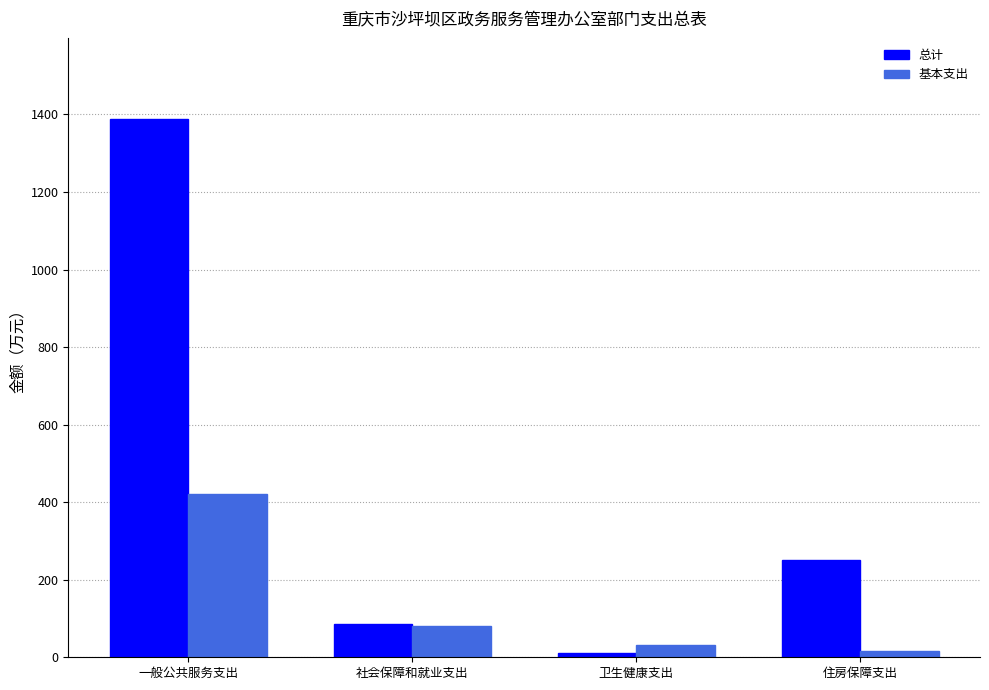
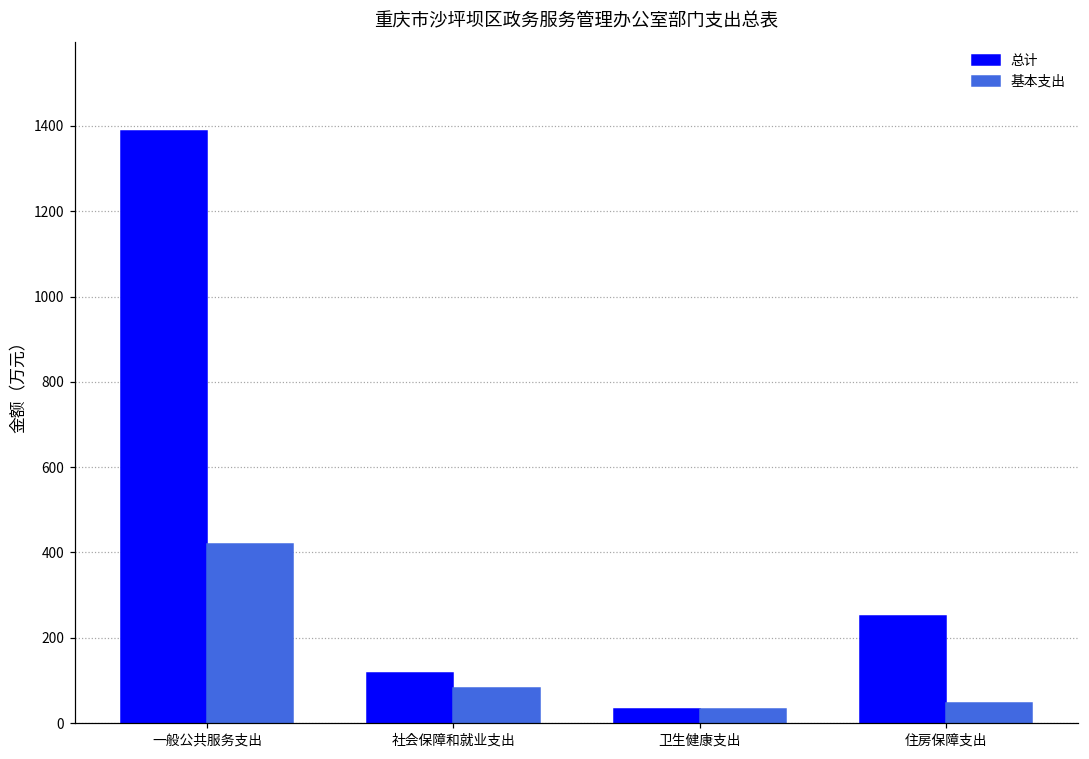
总计, 社会保障和就业支出: 90 -> 120
总计, 卫生健康支出: 10 -> 30
基本支出, 住房保障支出: 20 -> 50
